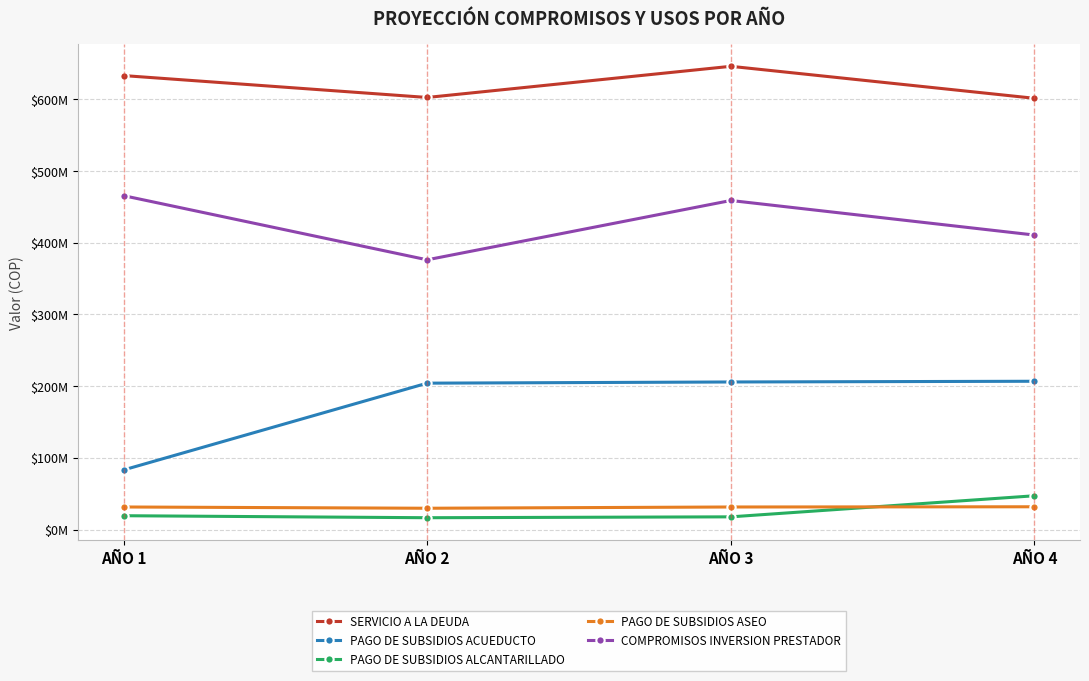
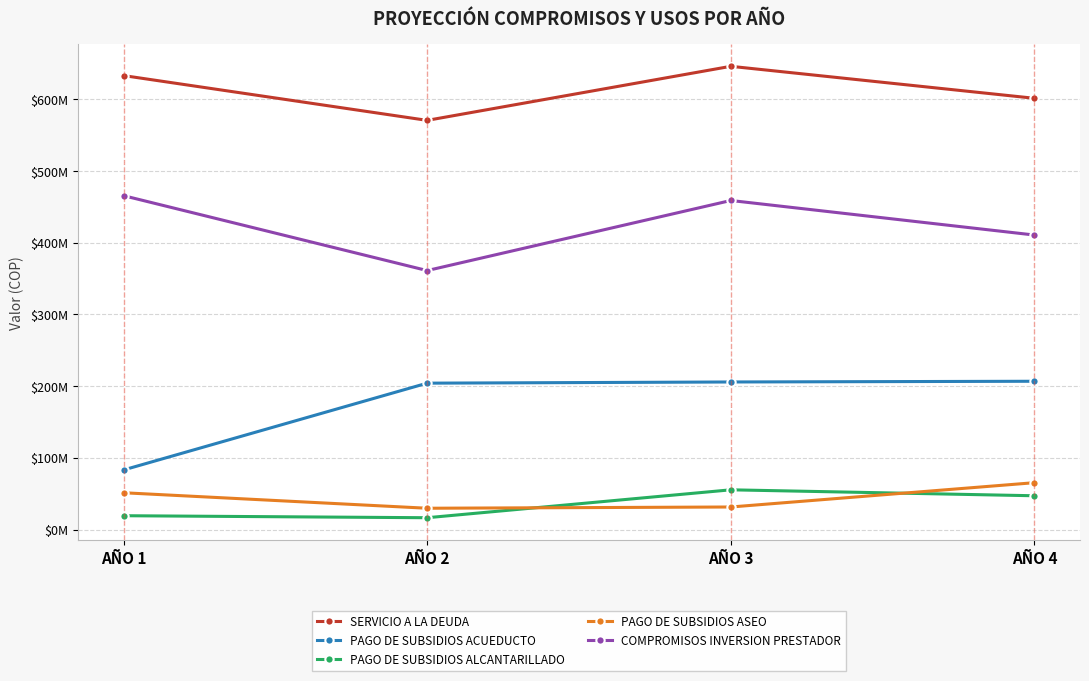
PAGO DE SUBSIDIOS ASEO, AÑO 1: $30000000 -> $50000000
SERVICIO A LA DEUDA, AÑO 2: $600000000 -> $570000000
COMPROMISOS INVERSION PRESTADOR, AÑO 2: $380000000 -> $360000000
PAGO DE SUBSIDIOS ALCANTARILLADO, AÑO 3: $20000000 -> $60000000
PAGO DE SUBSIDIOS ASEO, AÑO 4: $30000000 -> $70000000
